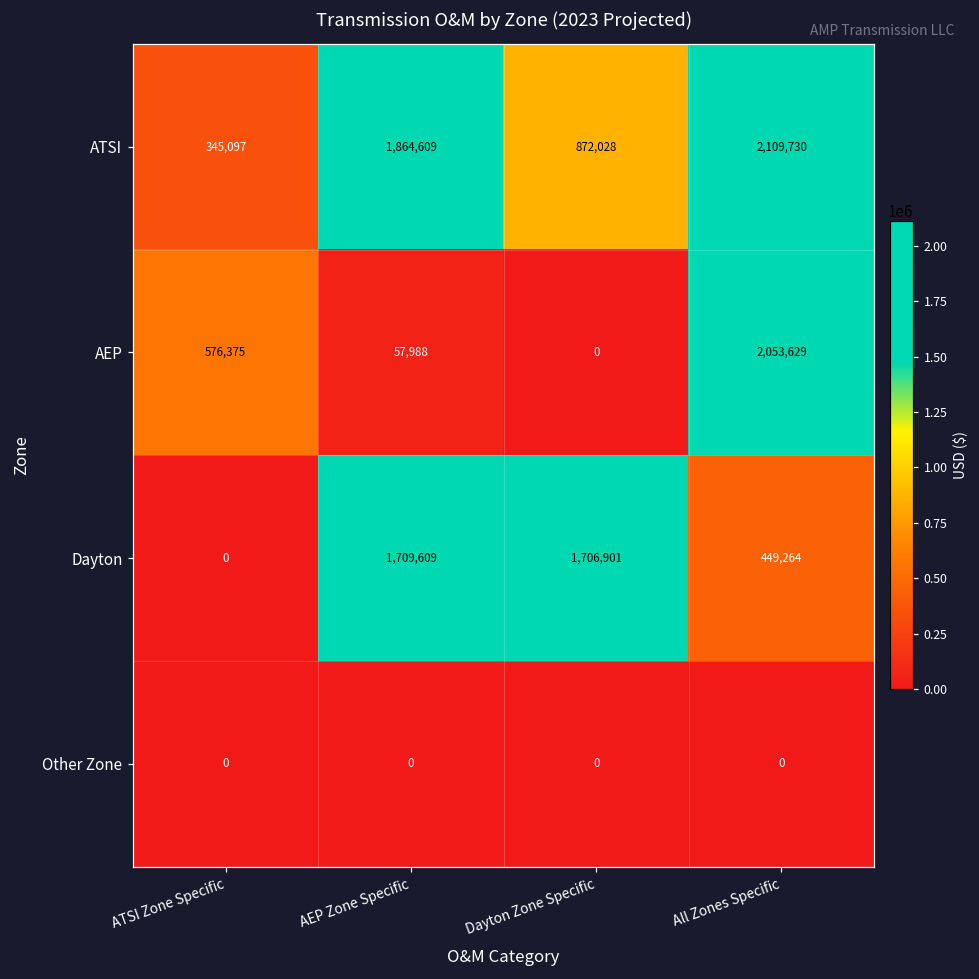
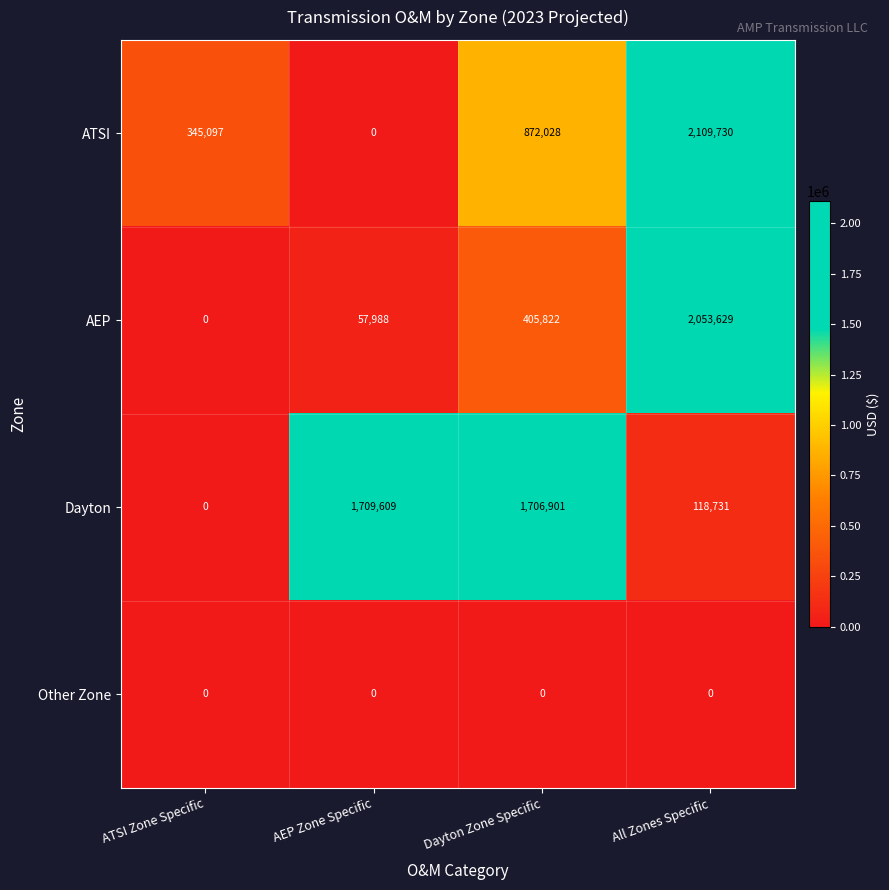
ATSI, AEP Zone Specific: 1,864,609 -> 0
AEP, ATSI Zone Specific: 576,375 -> 0
AEP, Dayton Zone Specific: 0 -> 405,822
Dayton, All Zones Specific: 449,264 -> 118,731
